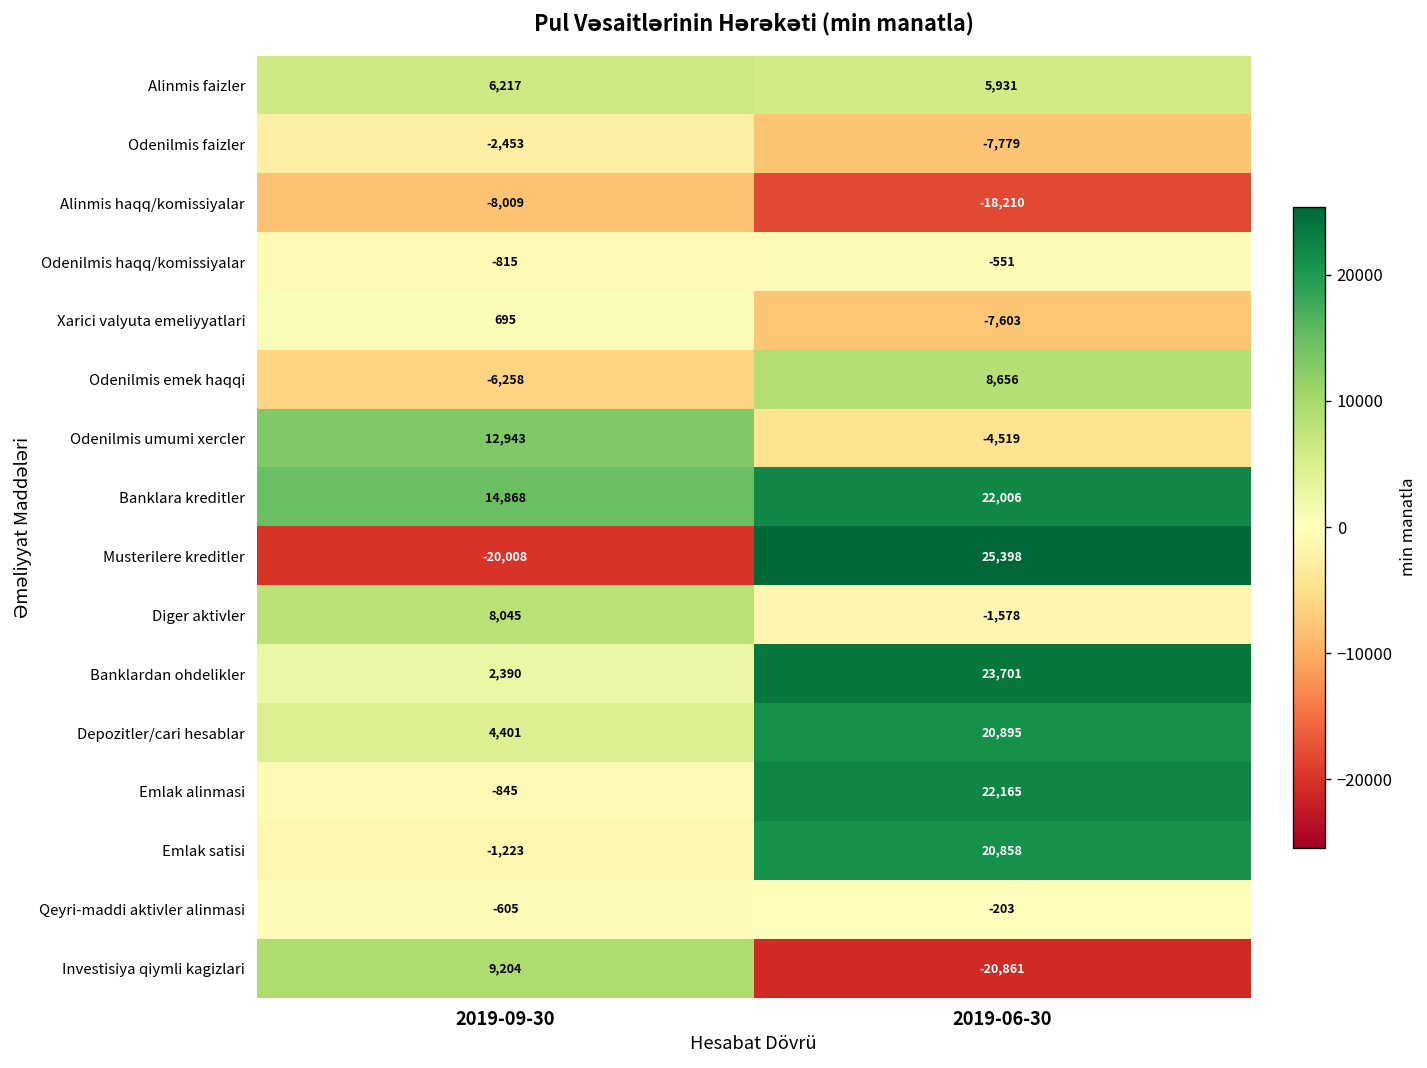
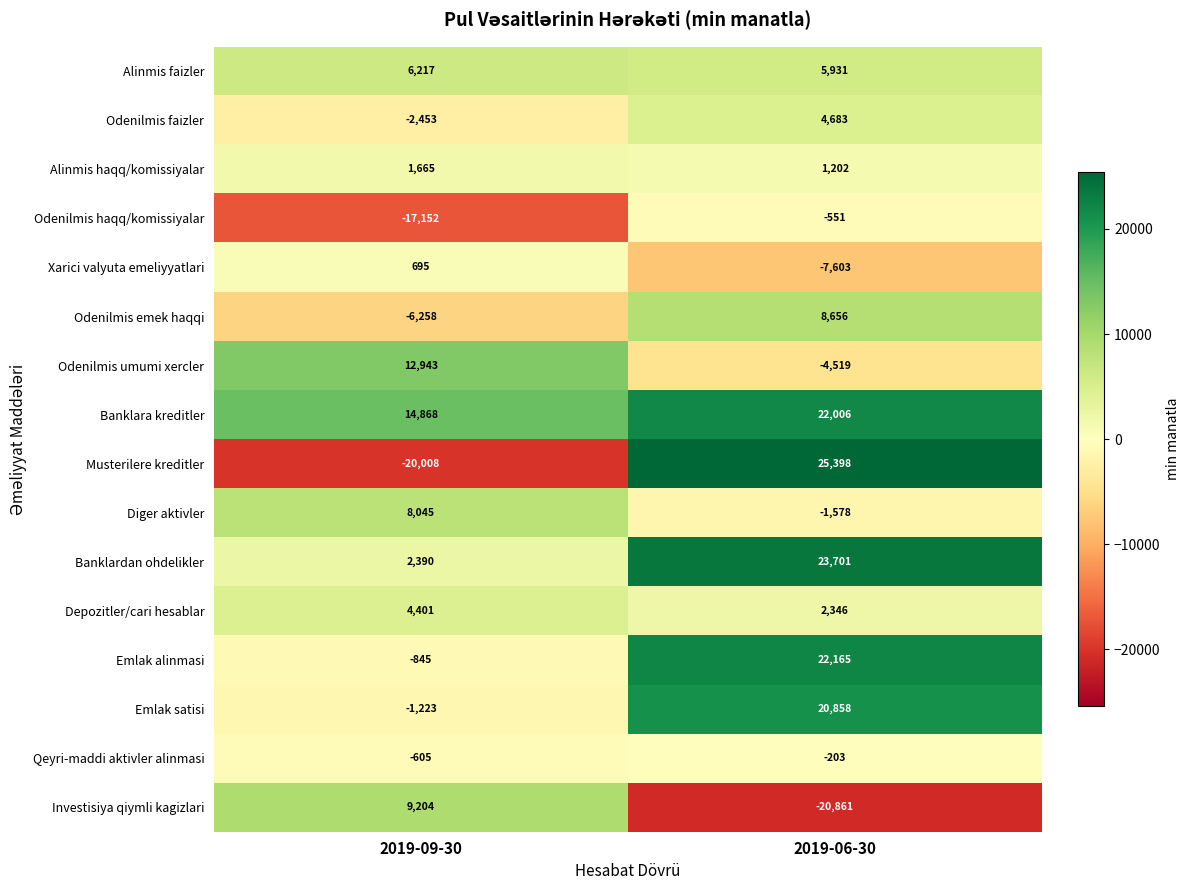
Odenilmis faizler, 2019-06-30: -7,779 -> 4,683
Alinmis haqq/komissiyalar, 2019-09-30: -8,009 -> 1,665
Alinmis haqq/komissiyalar, 2019-06-30: -18,210 -> 1,202
Odenilmis haqq/komissiyalar, 2019-09-30: -815 -> -17,152
Depozitler/cari hesablar, 2019-06-30: 20,895 -> 2,346
